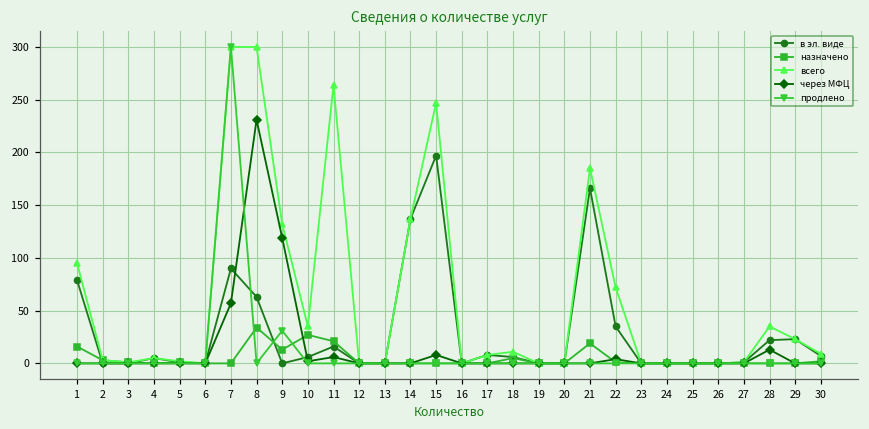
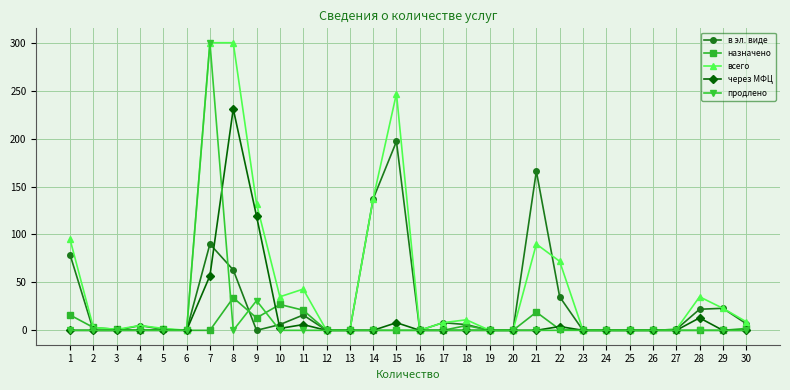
всего, 11: 260 -> 40
всего, 21: 190 -> 90
